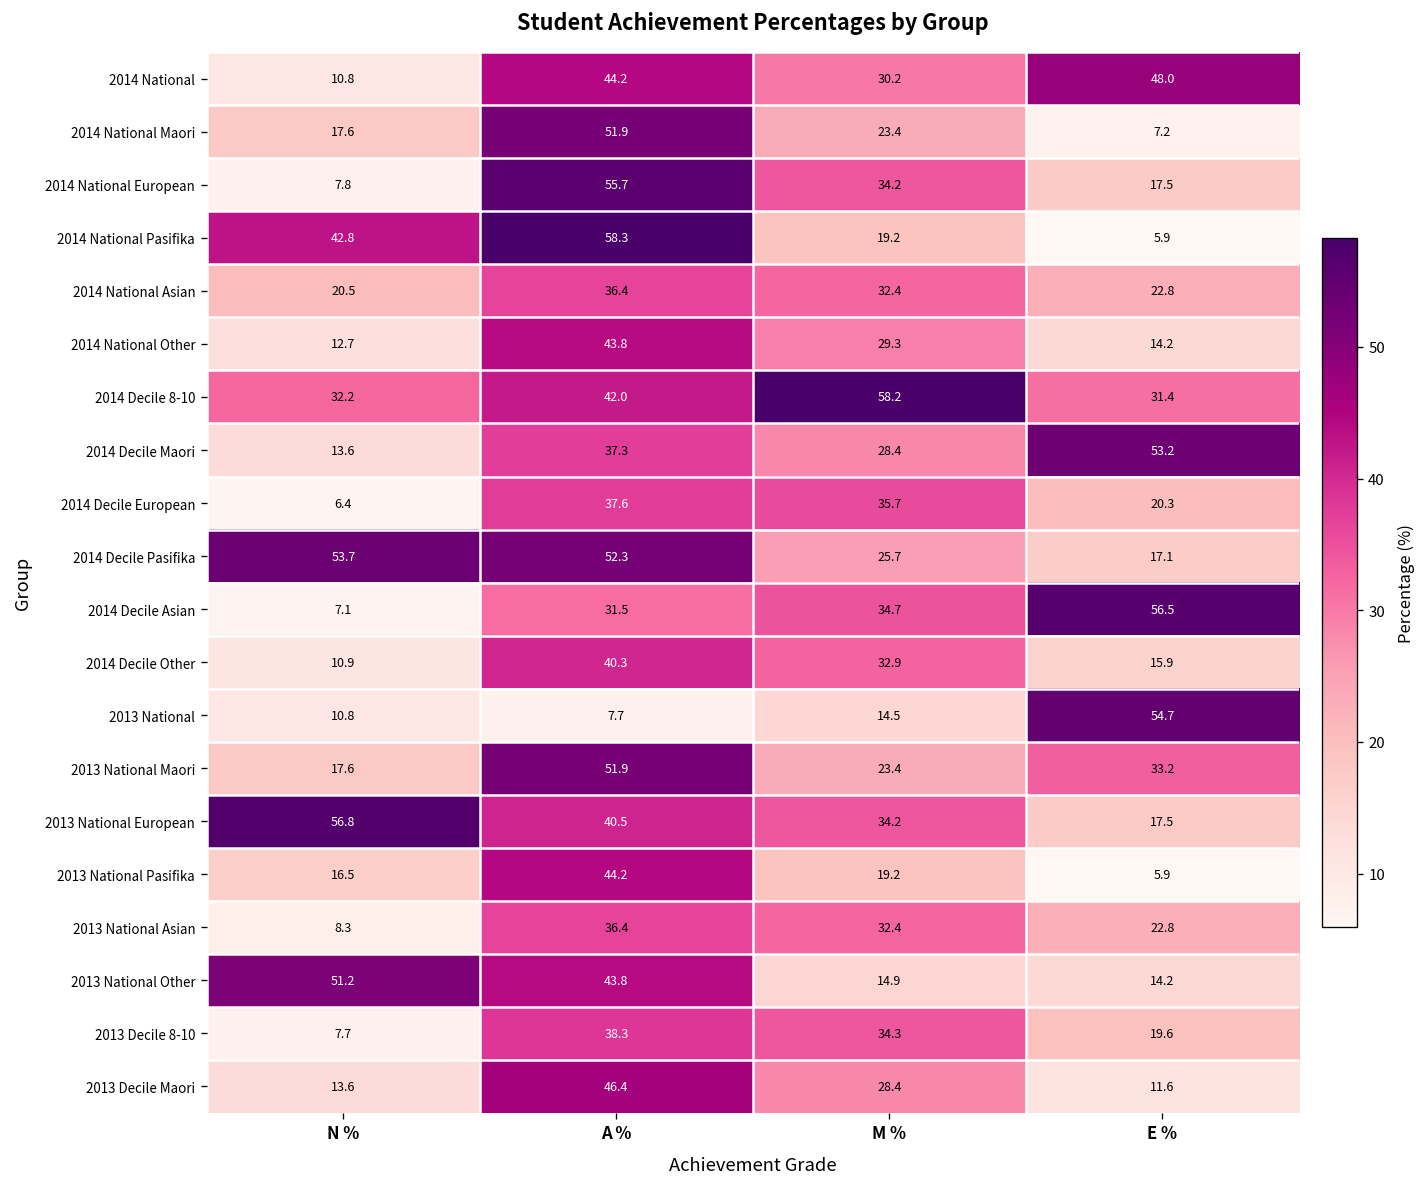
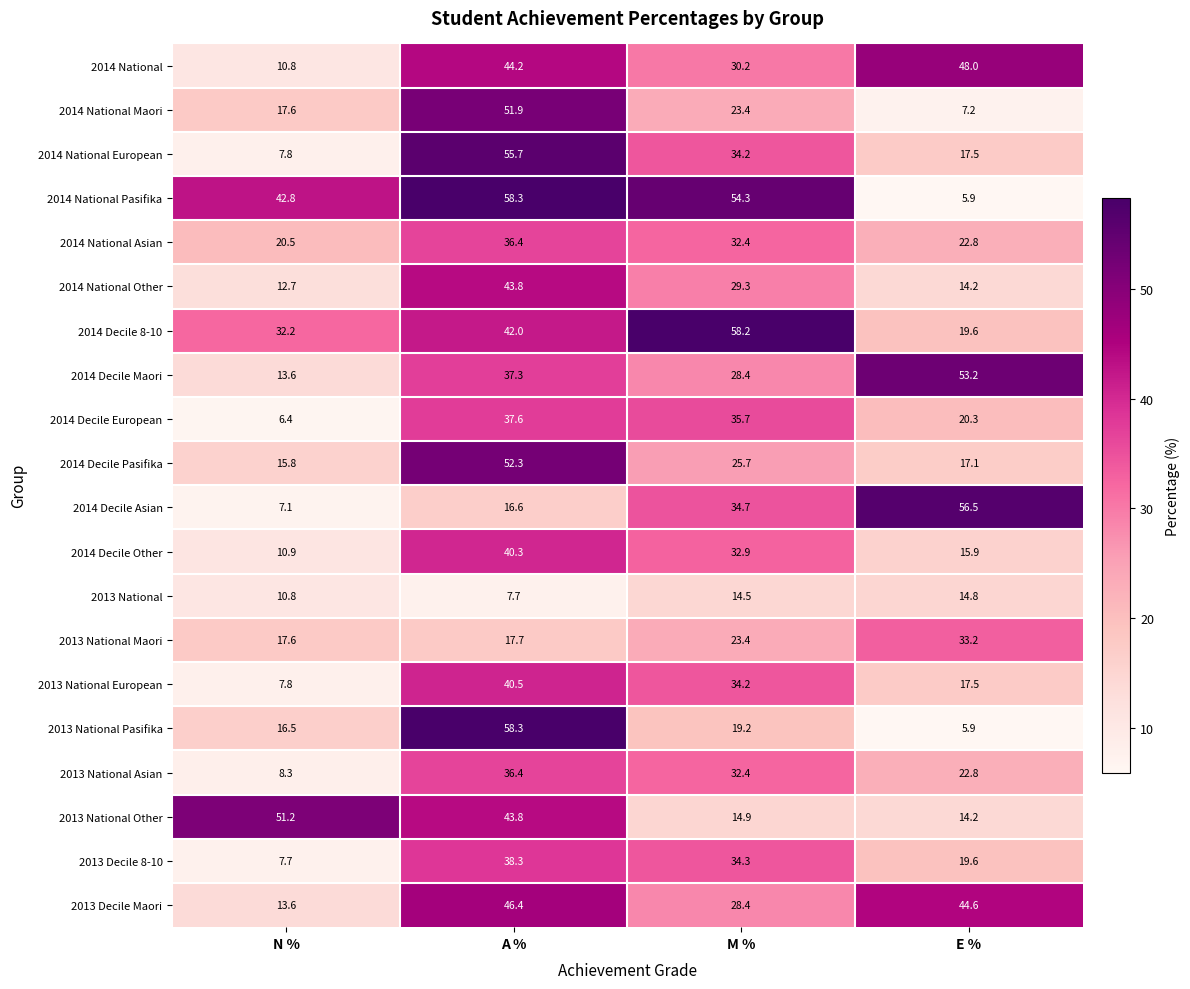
2014 National Pasifika, M %: 19.2 -> 54.3
2014 Decile 8-10, E %: 31.4 -> 19.6
2014 Decile Pasifika, N %: 53.7 -> 15.8
2014 Decile Asian, A %: 31.5 -> 16.6
2013 National, E %: 54.7 -> 14.8
2013 National Maori, A %: 51.9 -> 17.7
2013 National European, N %: 56.8 -> 7.8
2013 National Pasifika, A %: 44.2 -> 58.3
2013 Decile Maori, E %: 11.6 -> 44.6
